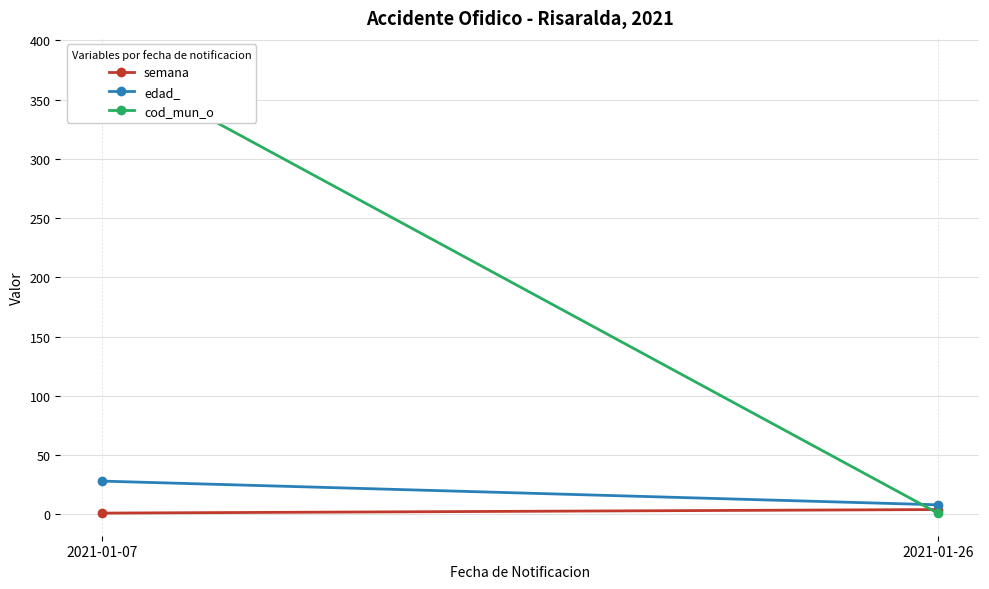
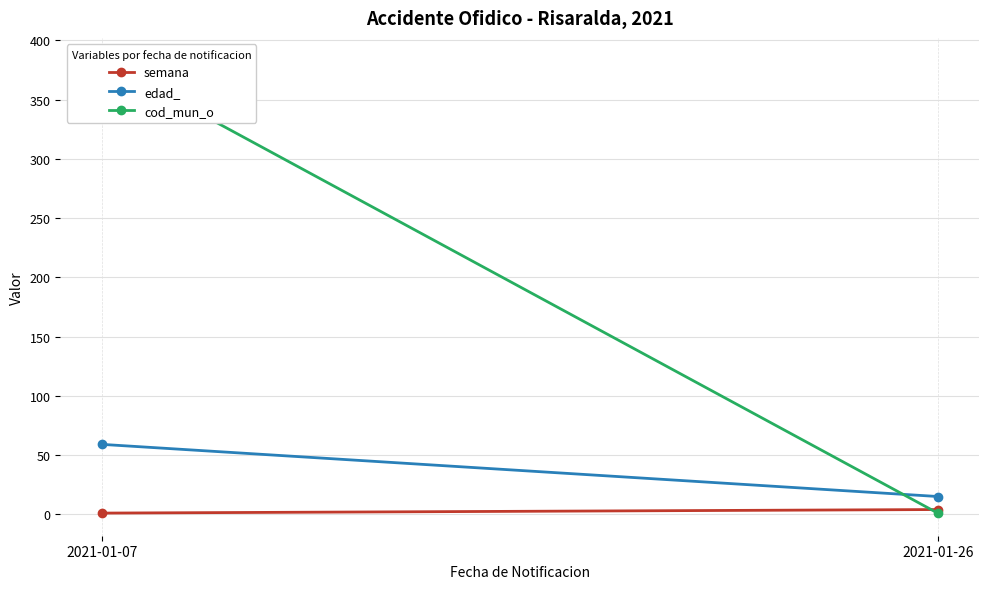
edad_, 2021-01-07: 28 -> 59
edad_, 2021-01-26: 8 -> 15
